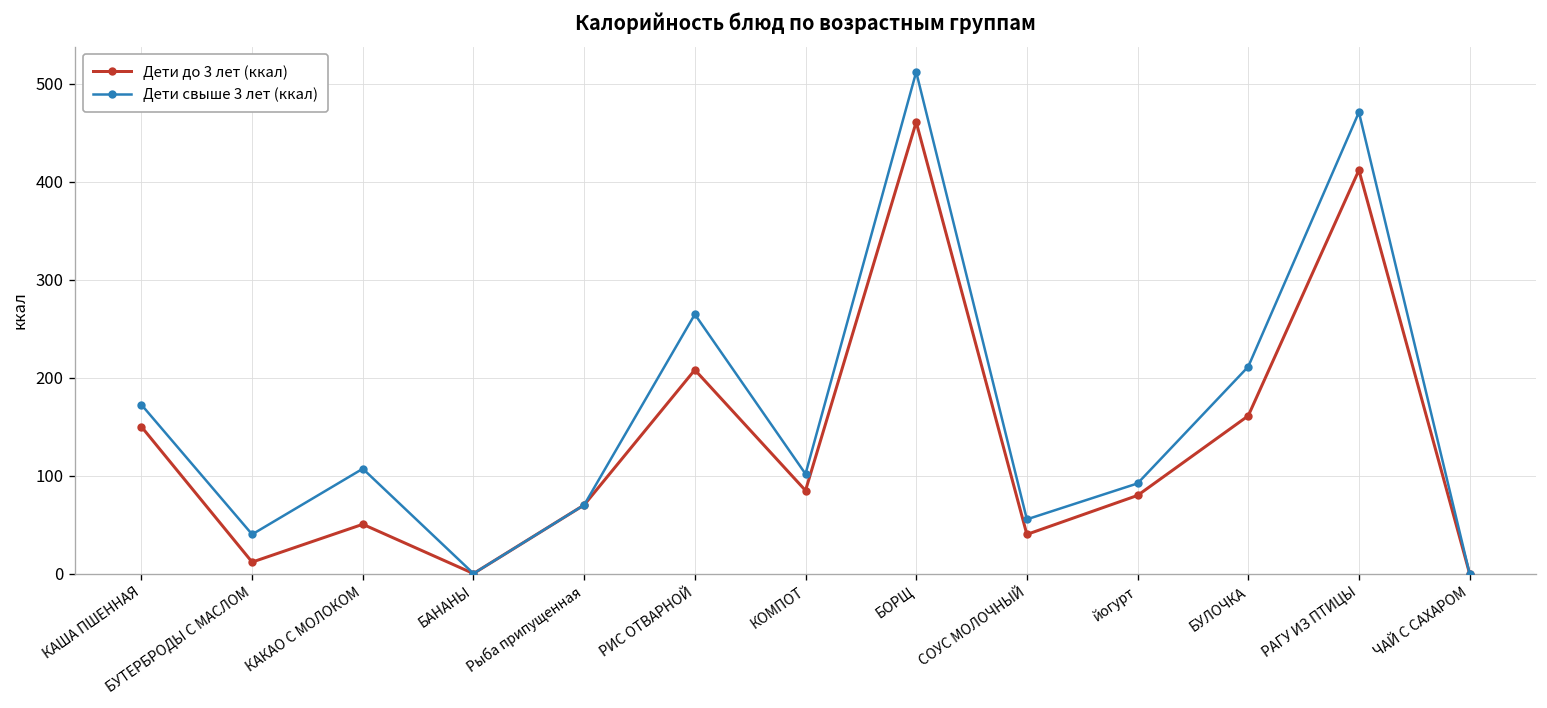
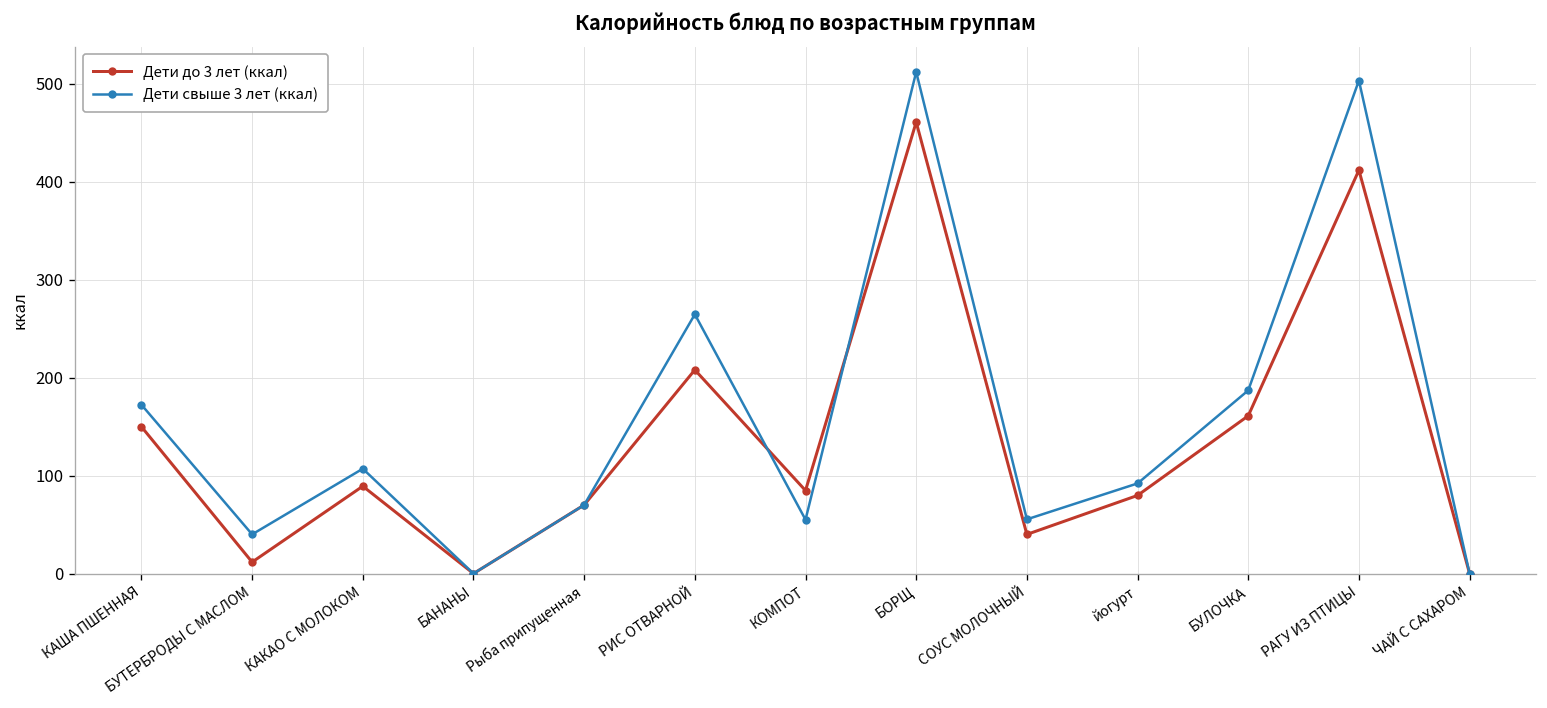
Дети до 3 лет (ккал), КАКАО С МОЛОКОМ: 50 -> 90
Дети свыше 3 лет (ккал), КОМПОТ: 100 -> 60
Дети свыше 3 лет (ккал), БУЛОЧКА: 210 -> 190
Дети свыше 3 лет (ккал), РАГУ ИЗ ПТИЦЫ: 470 -> 500
